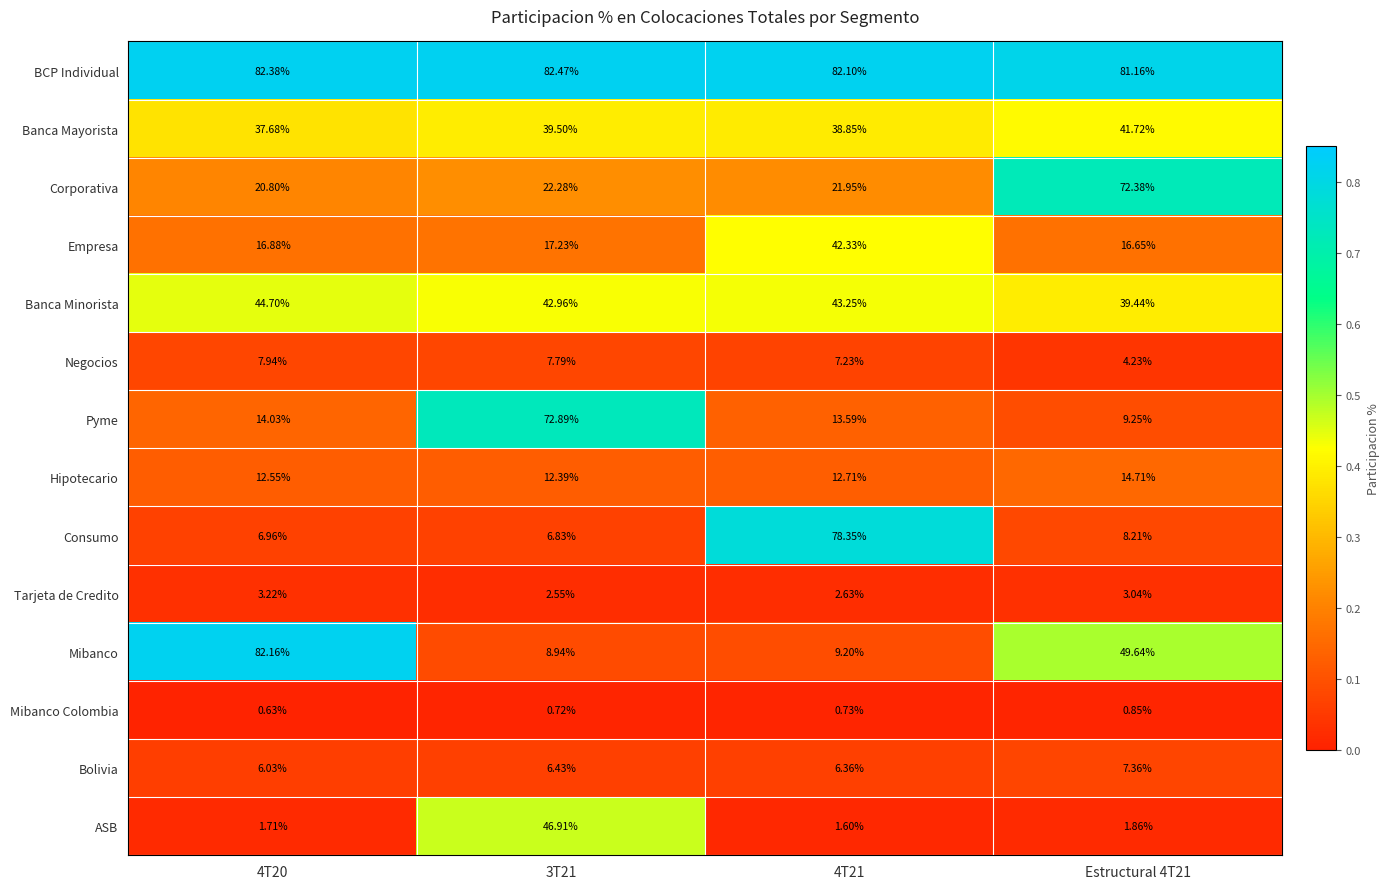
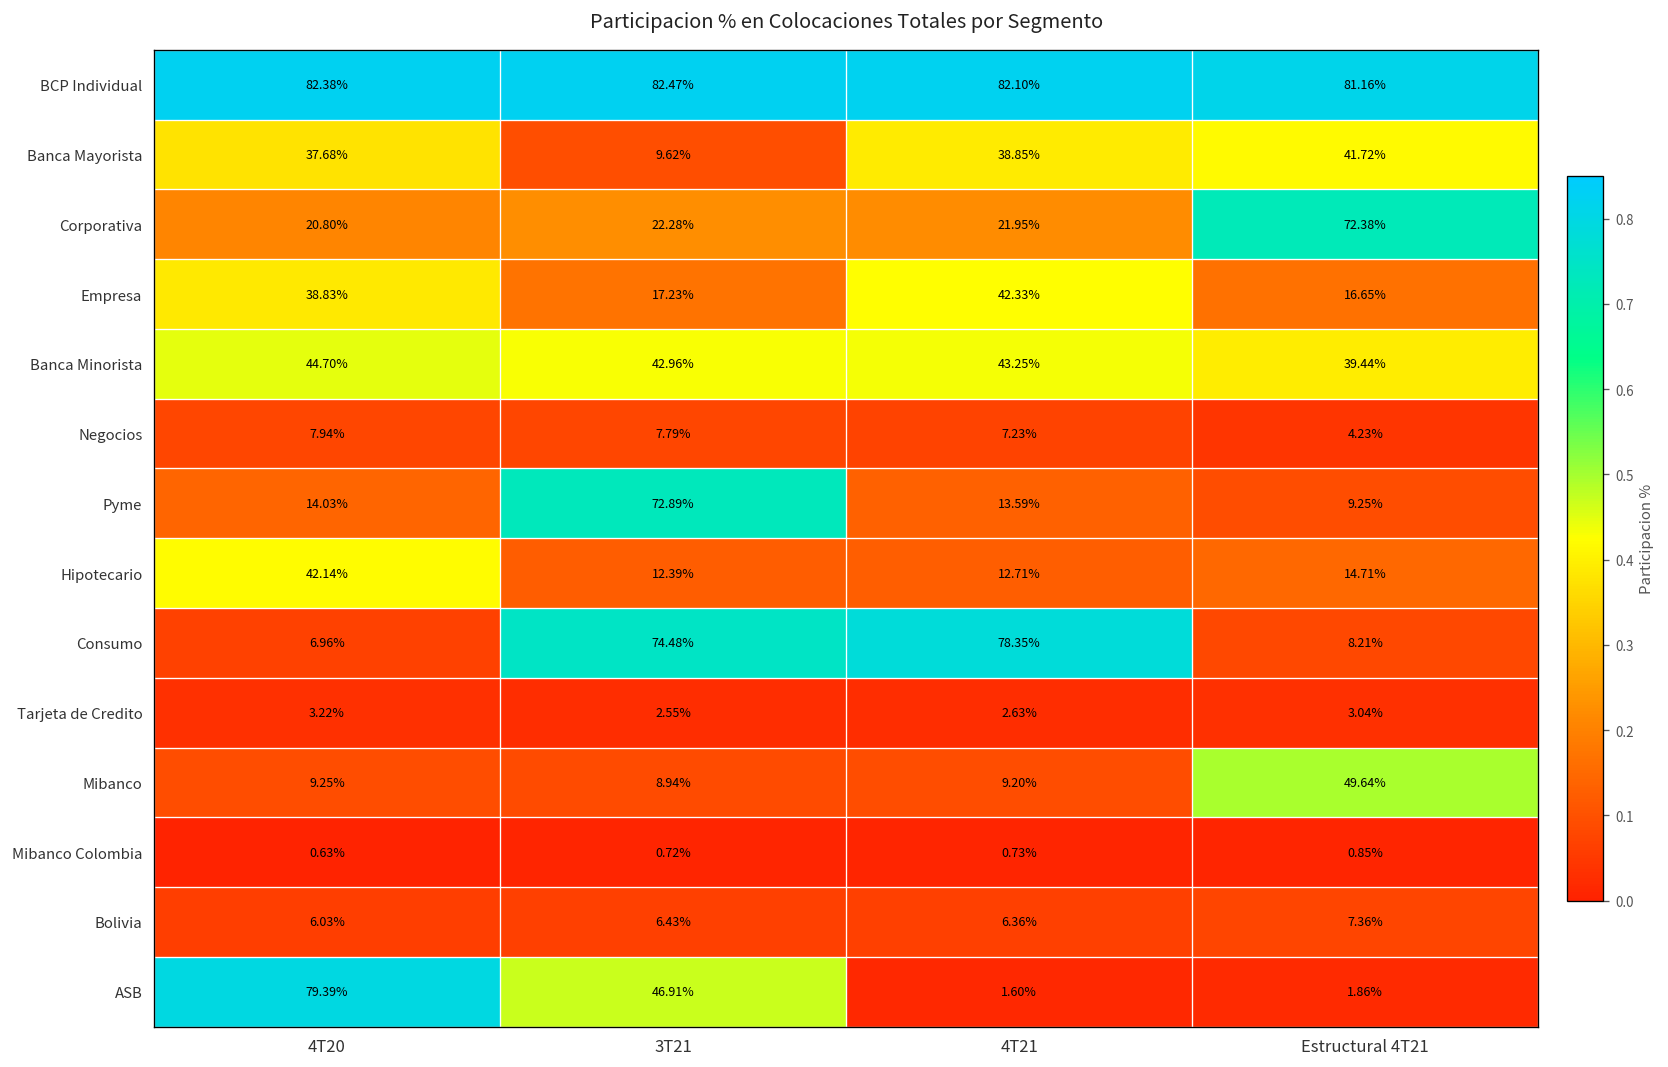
Banca Mayorista, 3T21: 39.50% -> 9.62%
Empresa, 4T20: 16.88% -> 38.83%
Hipotecario, 4T20: 12.55% -> 42.14%
Consumo, 3T21: 6.83% -> 74.48%
Mibanco, 4T20: 82.16% -> 9.25%
ASB, 4T20: 1.71% -> 79.39%
